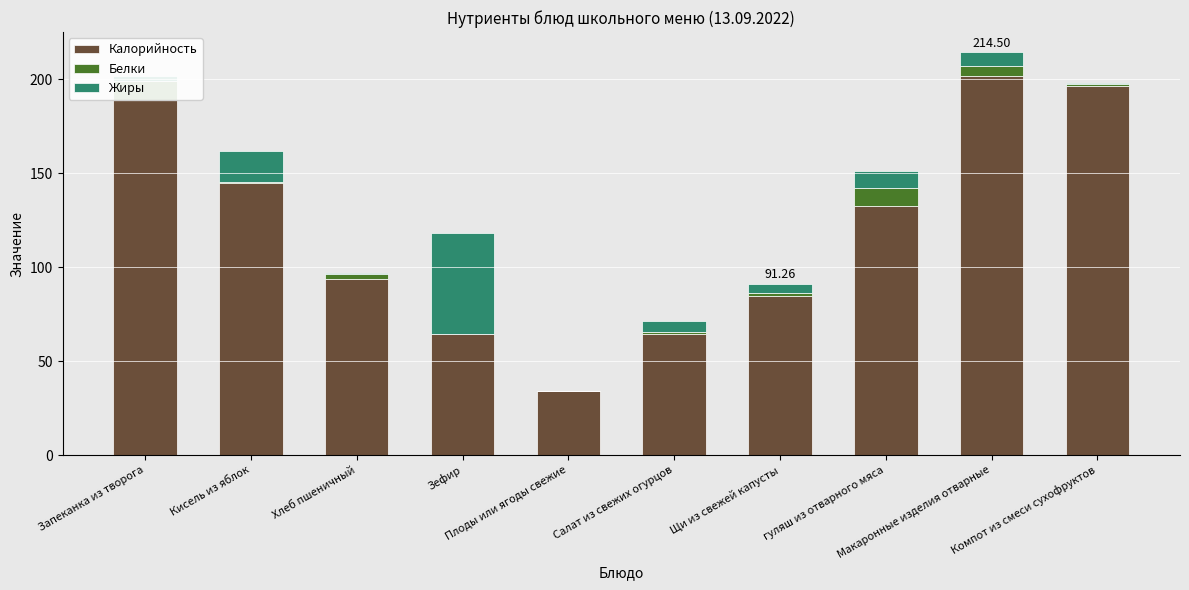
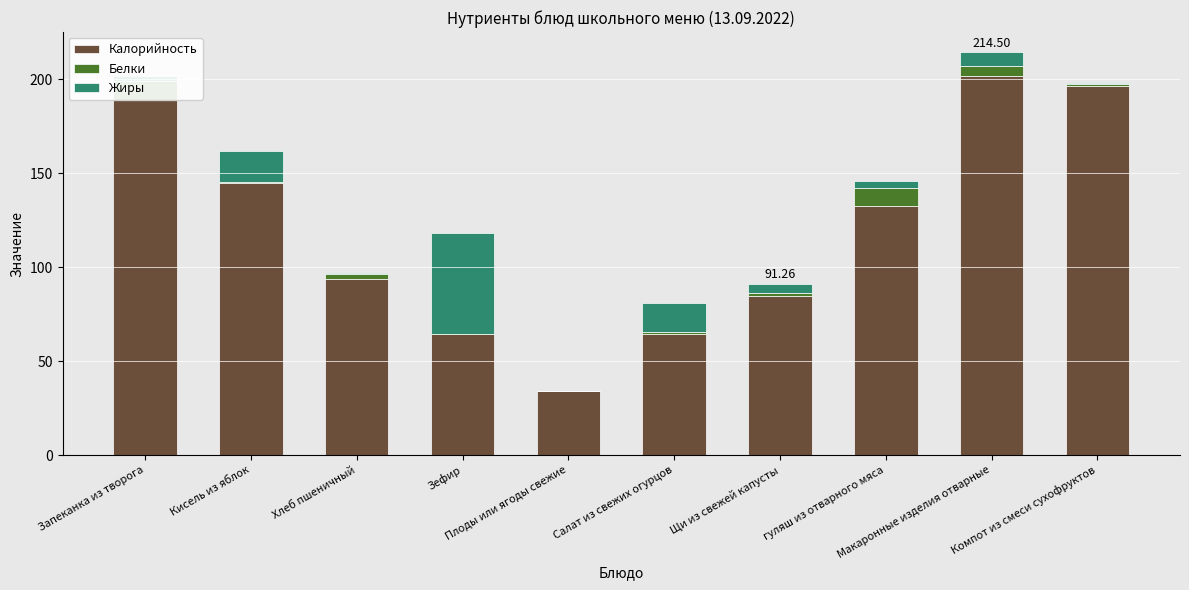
Жиры, Салат из свежих огурцов: 6 -> 16
Жиры, гуляш из отварного мяса: 9 -> 4
